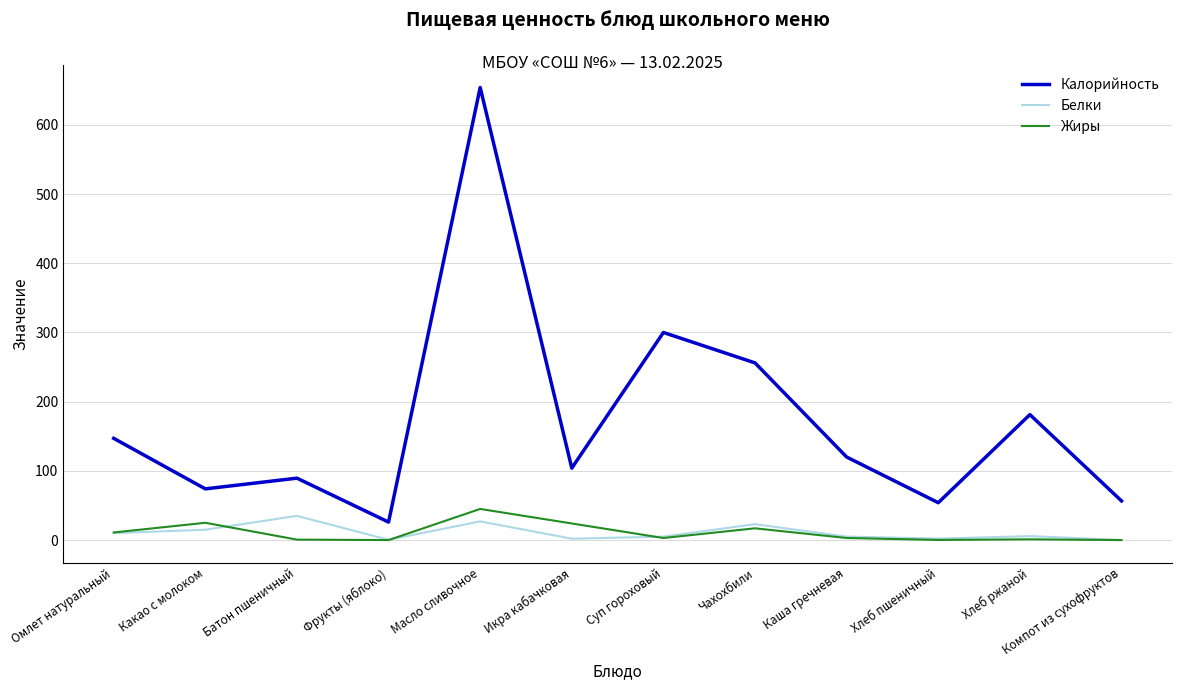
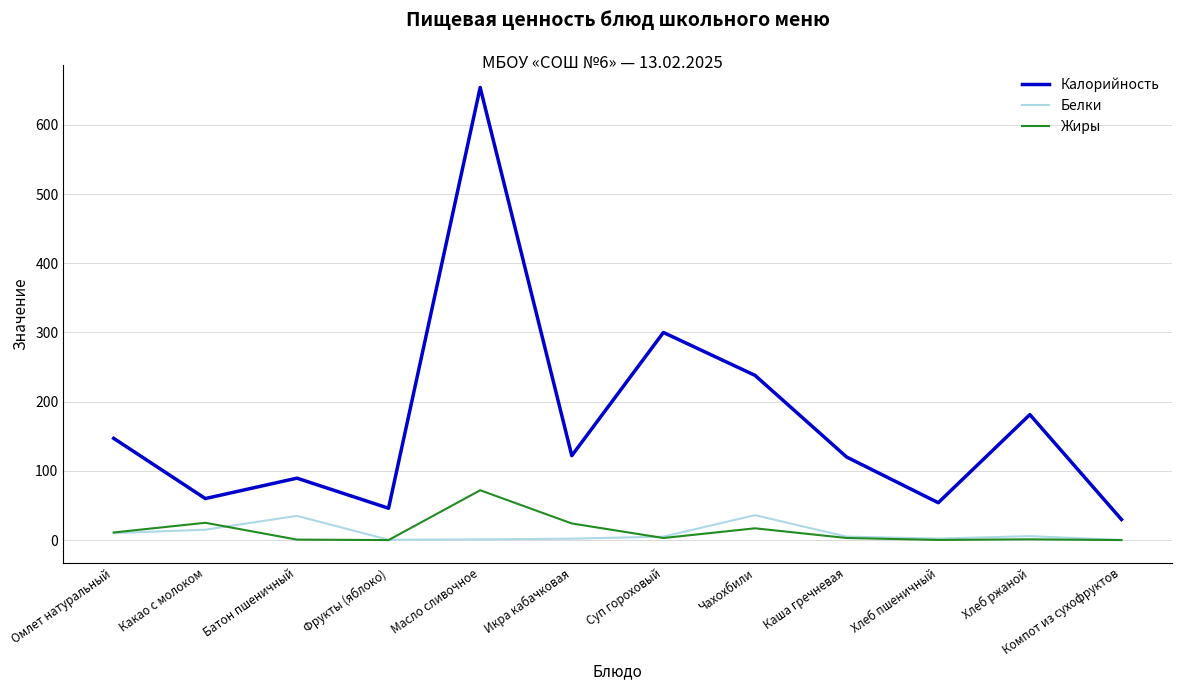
Калорийность, Какао с молоком: 70 -> 60
Калорийность, Фрукты (яблоко): 30 -> 50
Белки, Масло сливочное: 30 -> 0
Жиры, Масло сливочное: 50 -> 70
Калорийность, Икра кабачковая: 100 -> 120
Калорийность, Чахохбили: 260 -> 240
Белки, Чахохбили: 20 -> 40
Калорийность, Компот из сухофруктов: 60 -> 30
